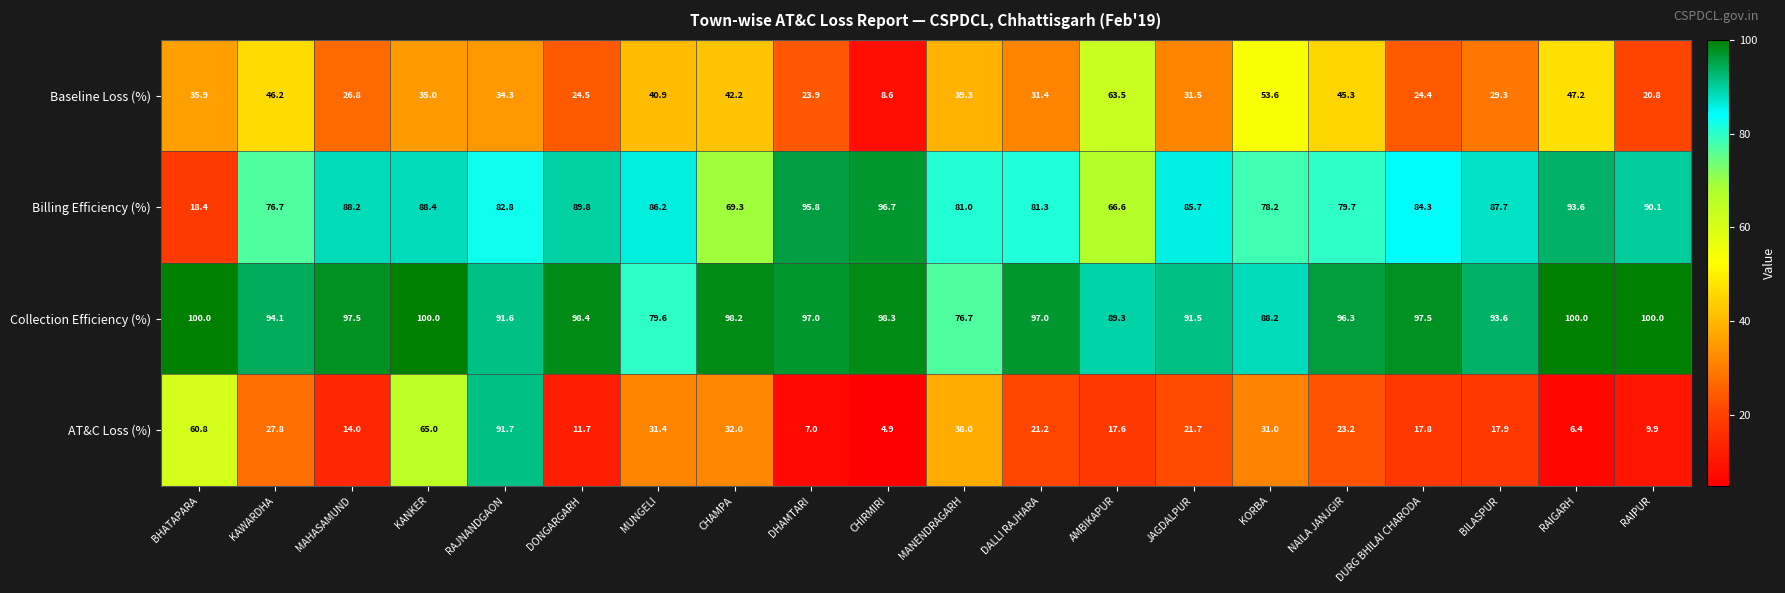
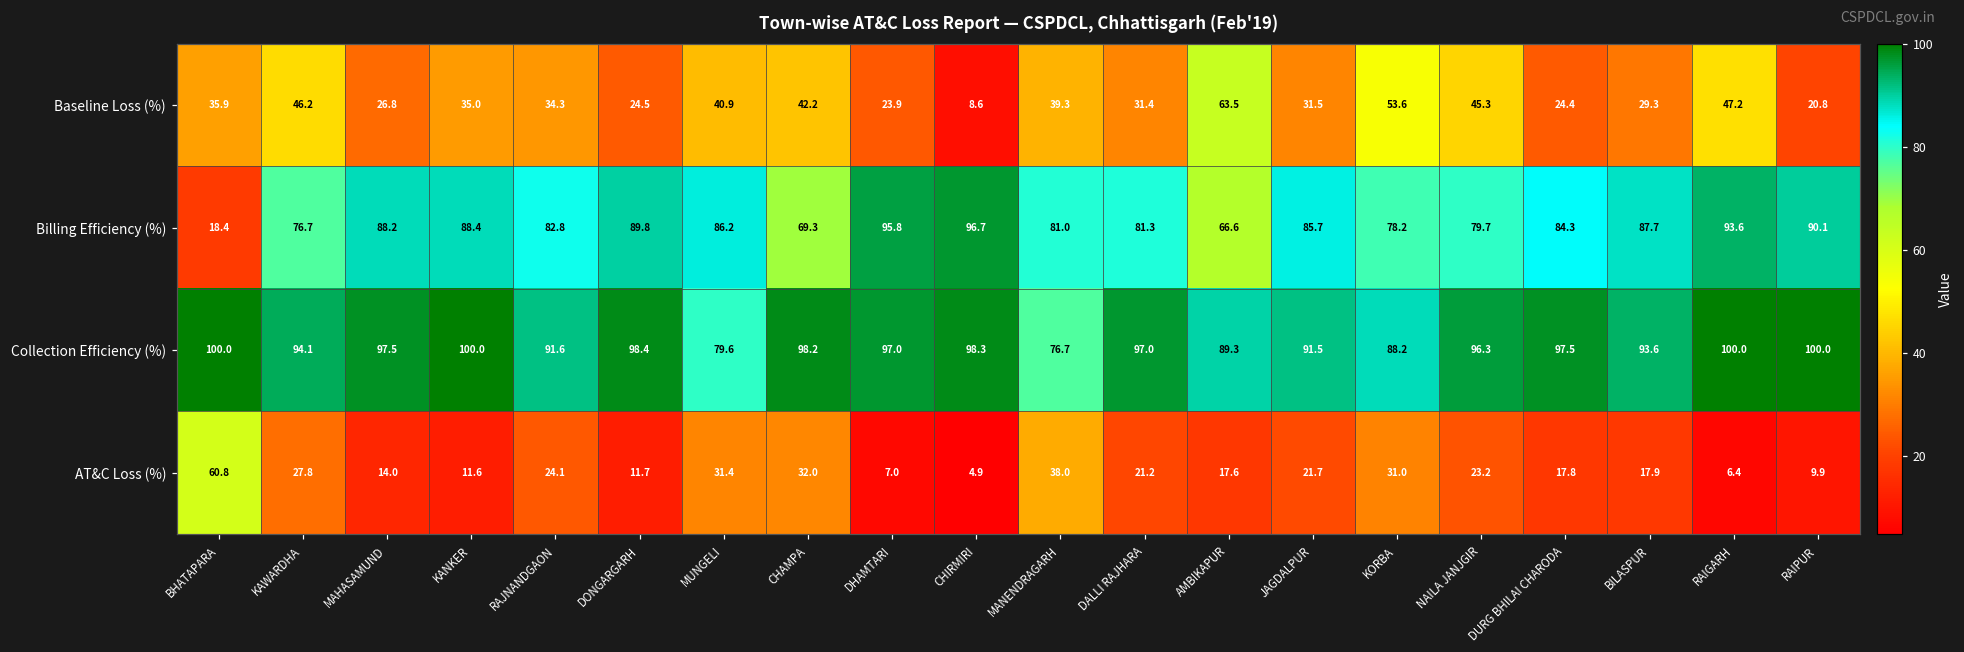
AT&C Loss (%), KANKER: 65.0 -> 11.6
AT&C Loss (%), RAJNANDGAON: 91.7 -> 24.1
